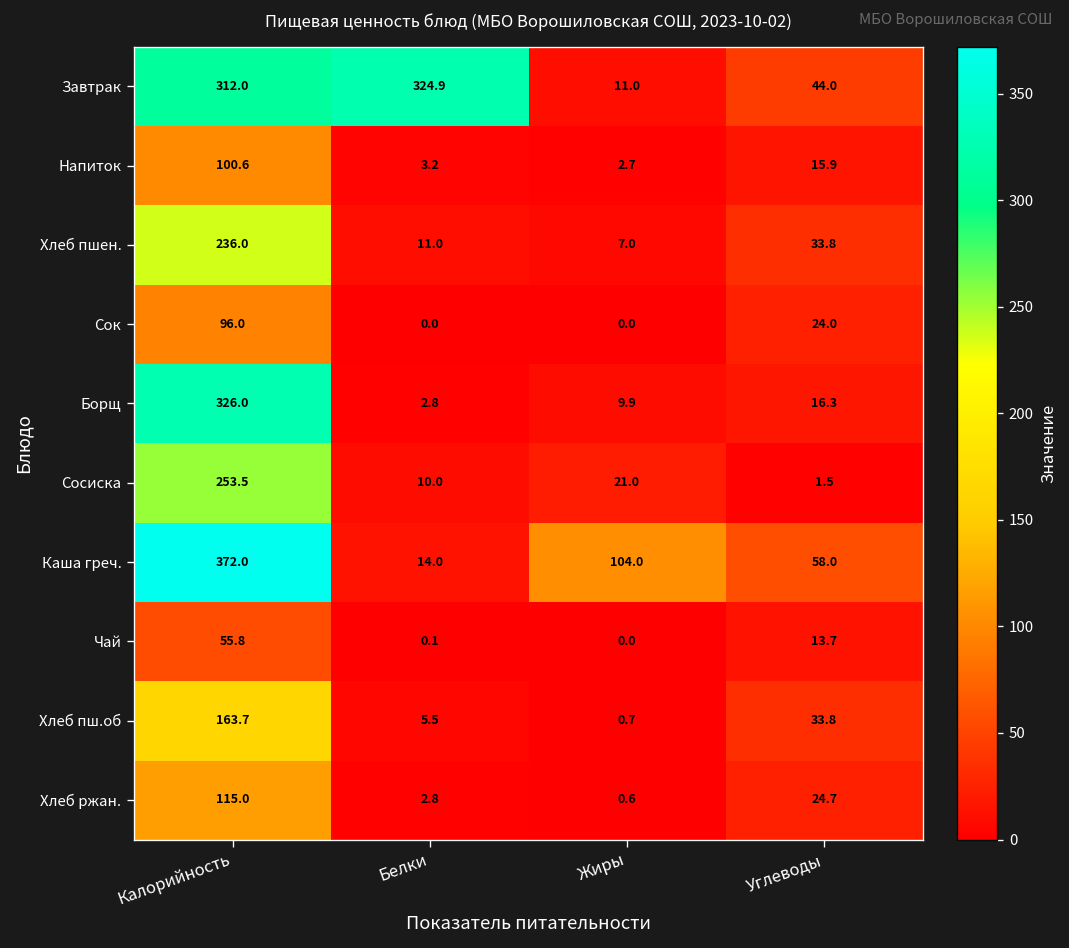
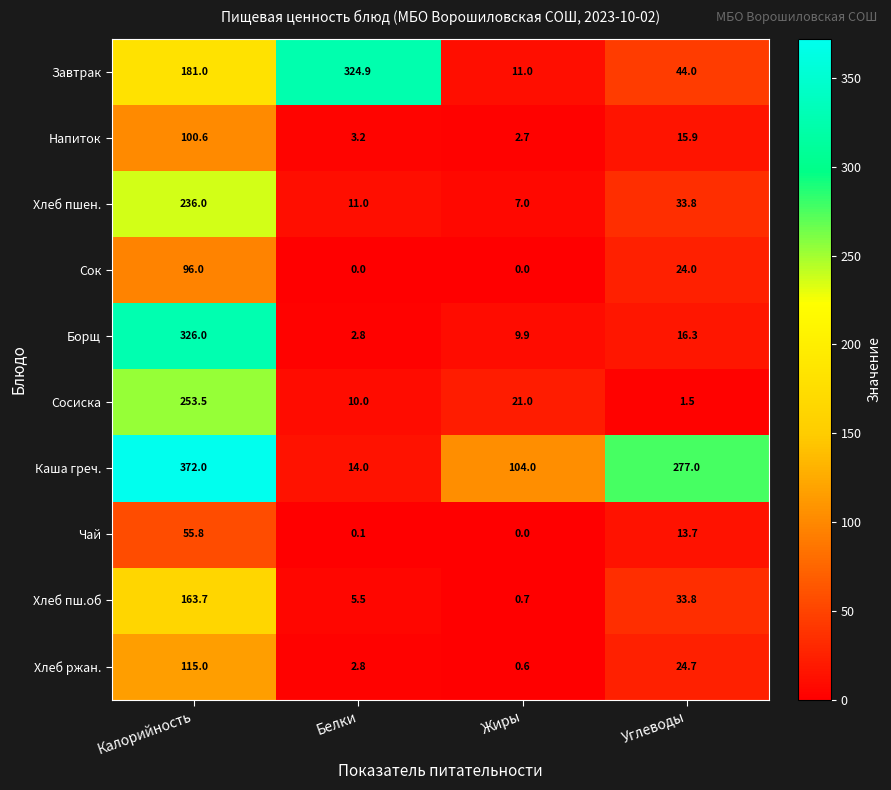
Завтрак, Калорийность: 312.0 -> 181.0
Каша греч., Углеводы: 58.0 -> 277.0
